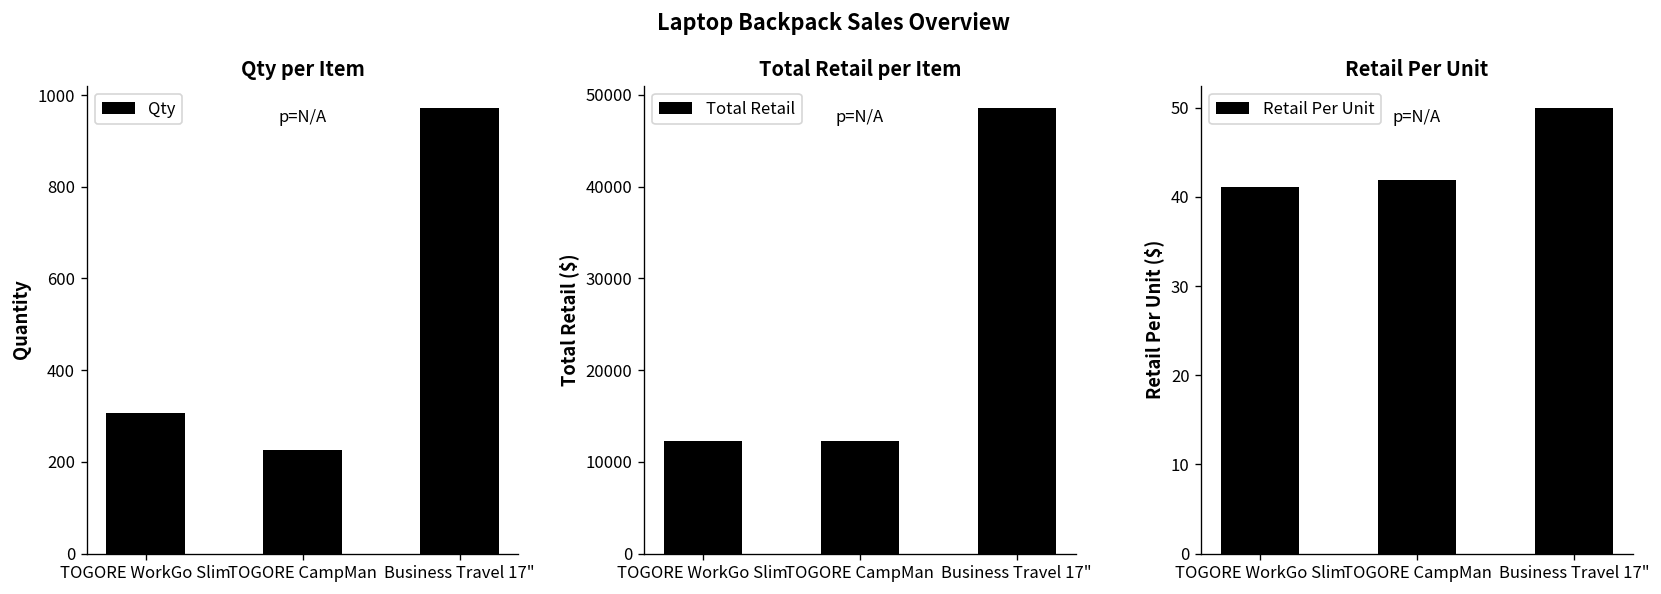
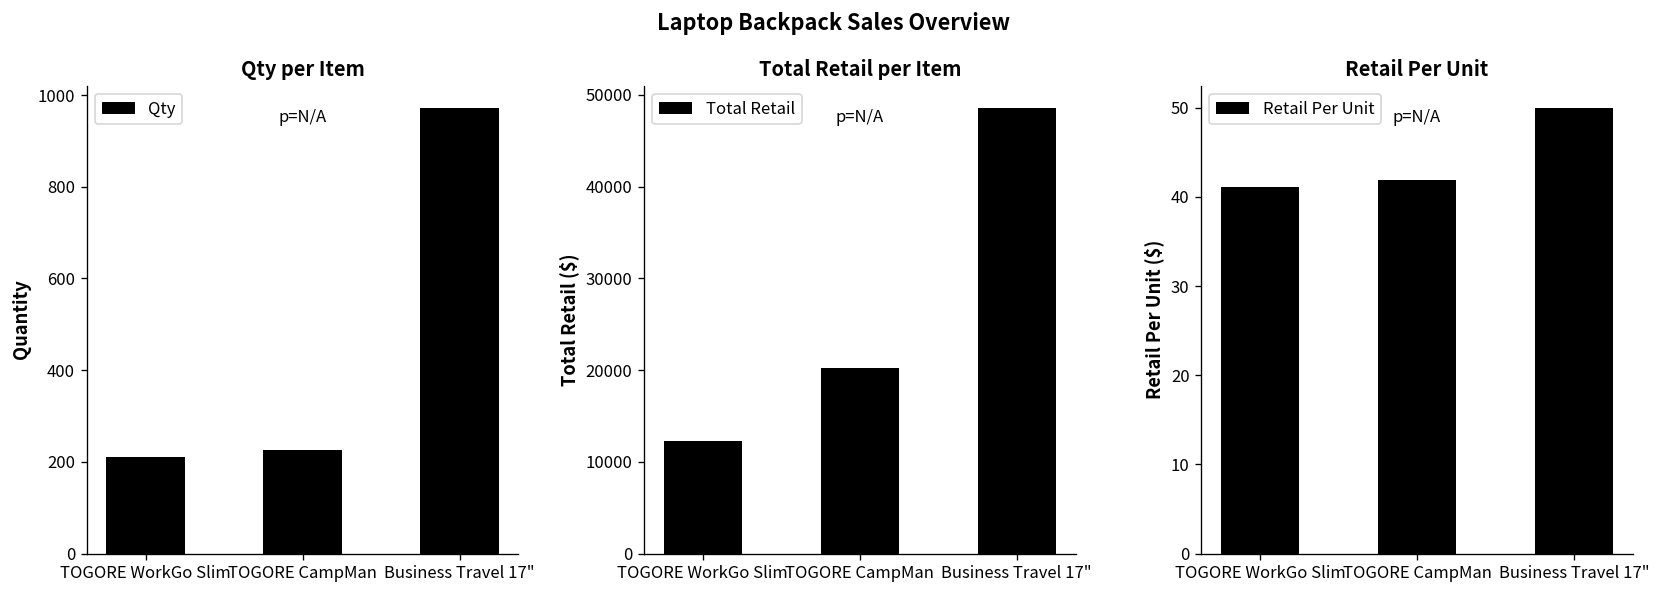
Qty per Item, TOGORE WorkGo Slim: 310 -> 210
Total Retail per Item, TOGORE CampMan: 12000 -> 20000
